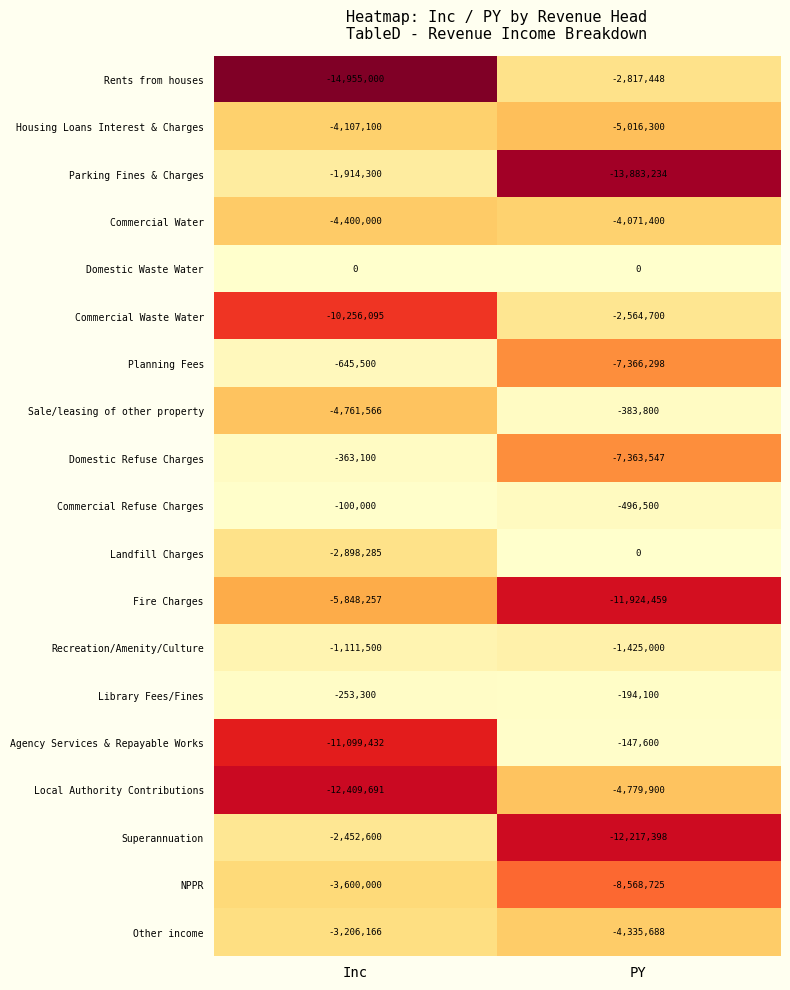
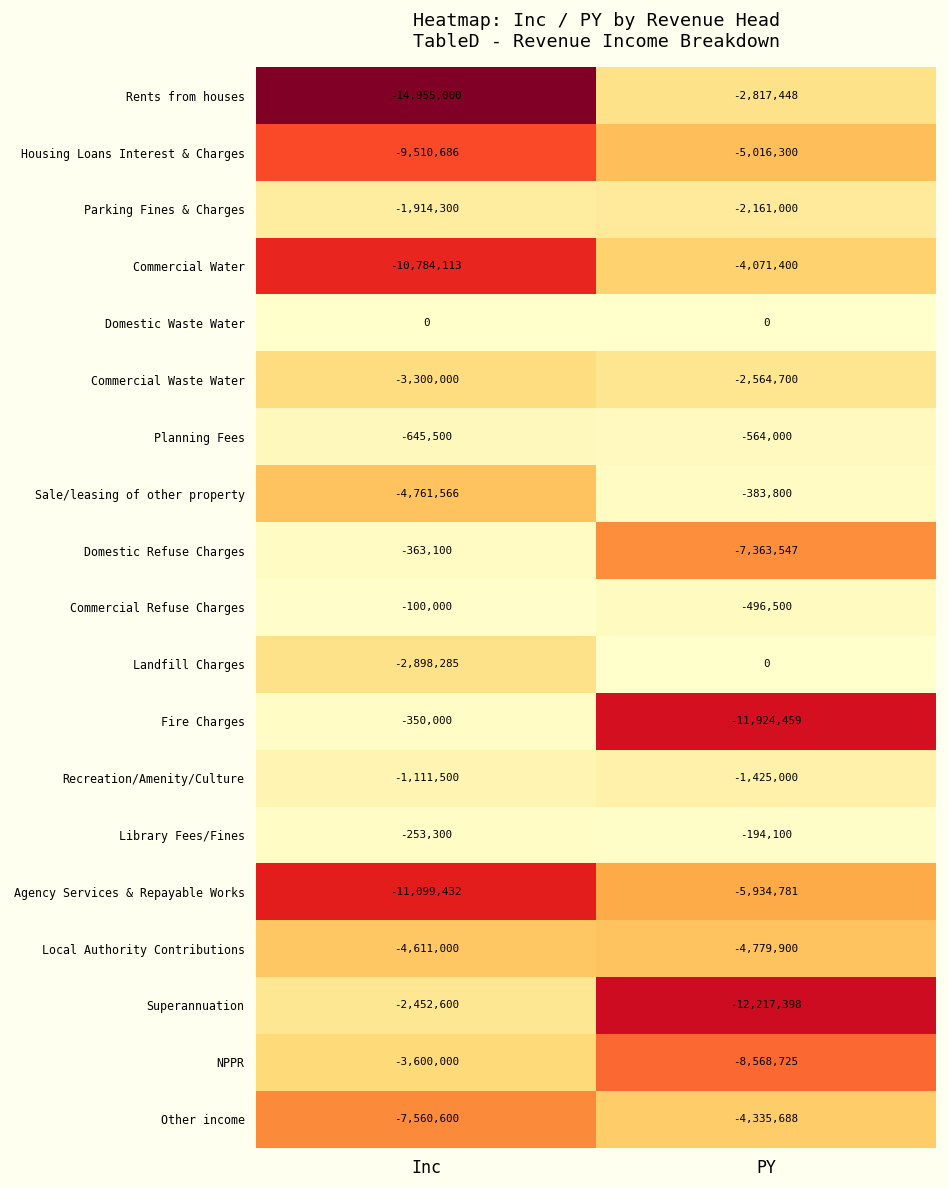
Housing Loans Interest & Charges, Inc: -4,107,100 -> -9,510,686
Parking Fines & Charges, PY: -13,883,234 -> -2,161,000
Commercial Water, Inc: -4,400,000 -> -10,784,113
Commercial Waste Water, Inc: -10,256,095 -> -3,300,000
Planning Fees, PY: -7,366,298 -> -564,000
Fire Charges, Inc: -5,848,257 -> -350,000
Agency Services & Repayable Works, PY: -147,600 -> -5,934,781
Local Authority Contributions, Inc: -12,409,691 -> -4,611,000
Other income, Inc: -3,206,166 -> -7,560,600
